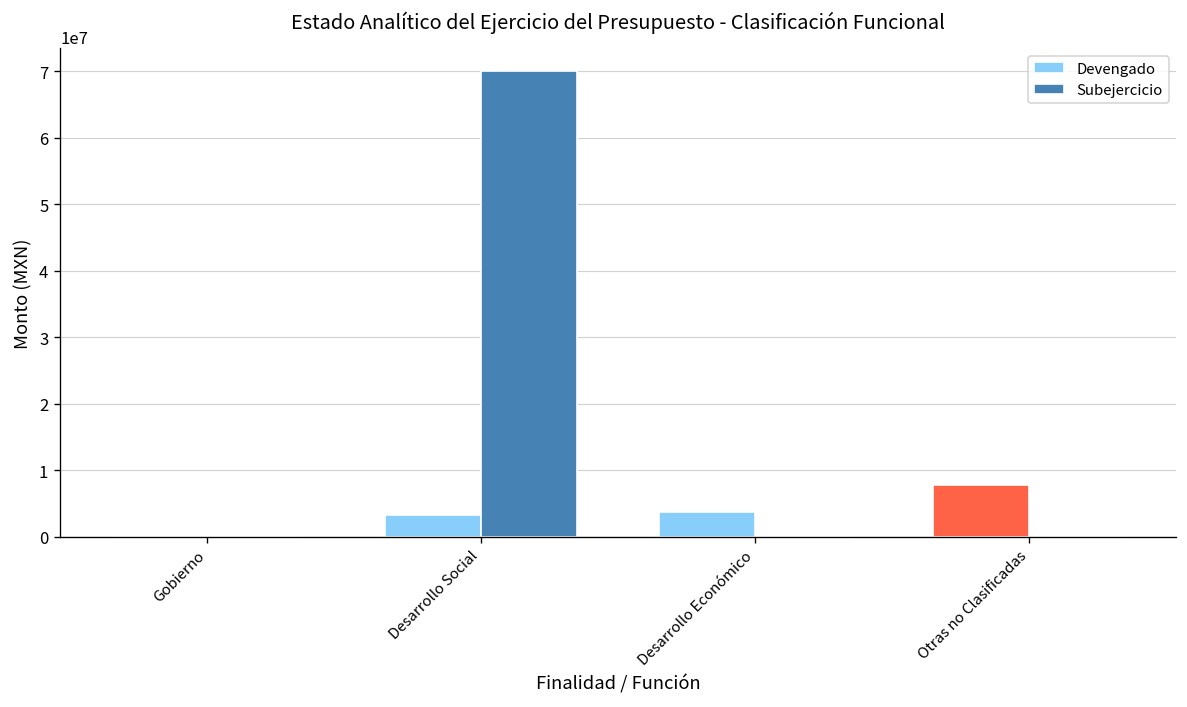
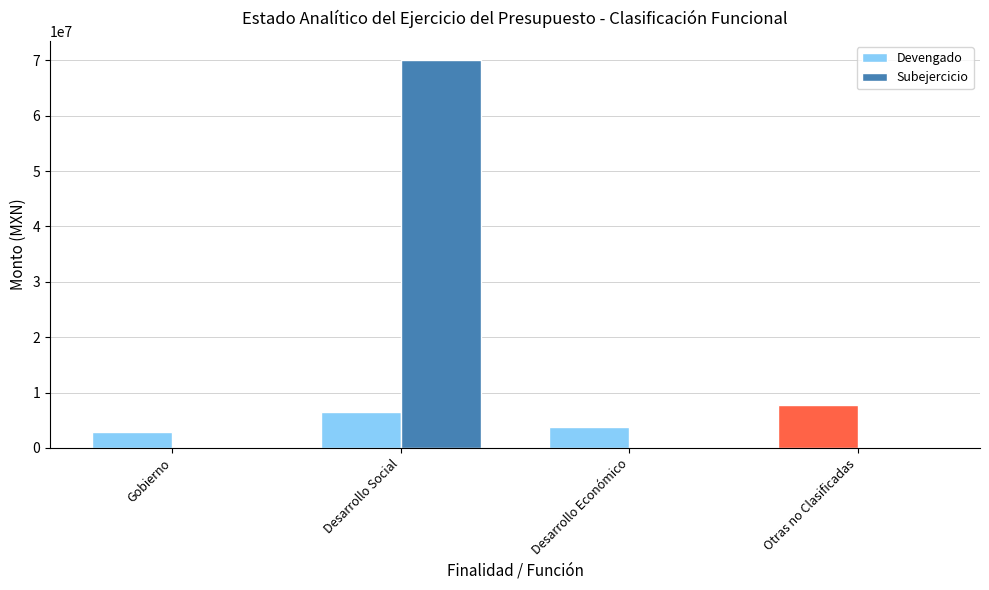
Devengado, Gobierno: 0 -> 3000000
Devengado, Desarrollo Social: 3000000 -> 6000000
